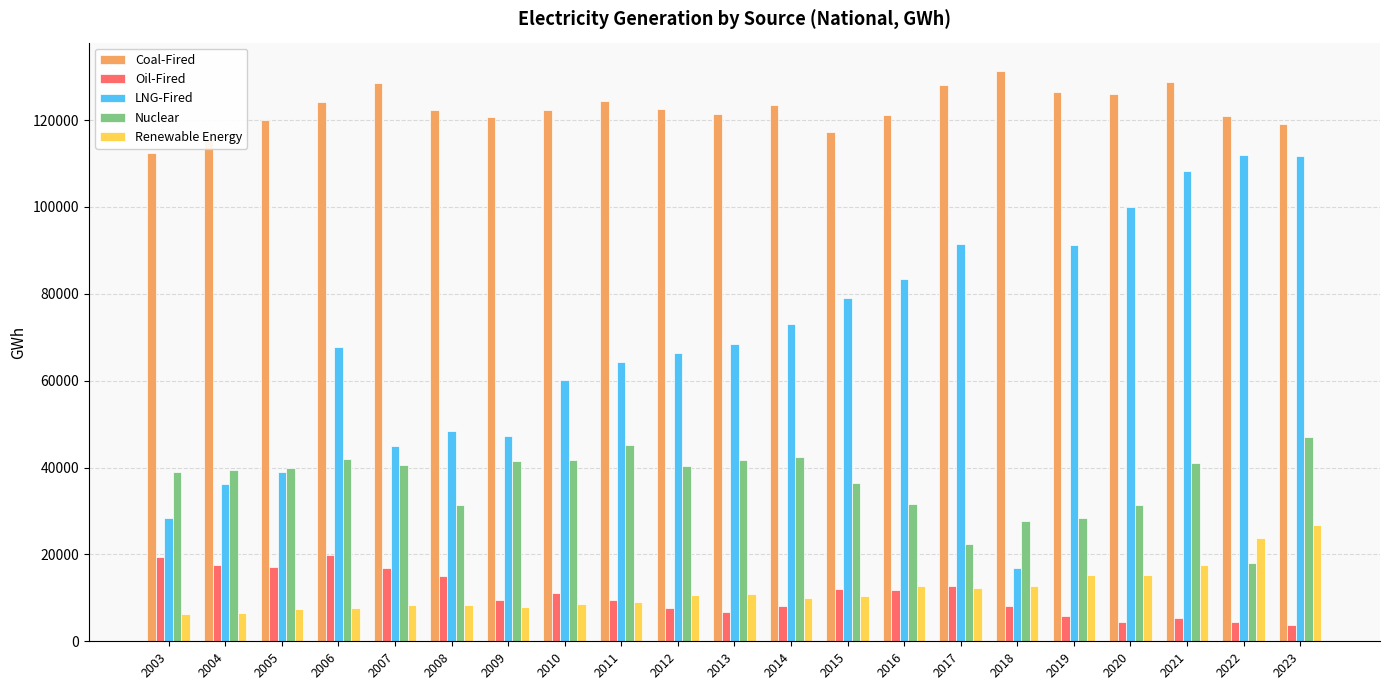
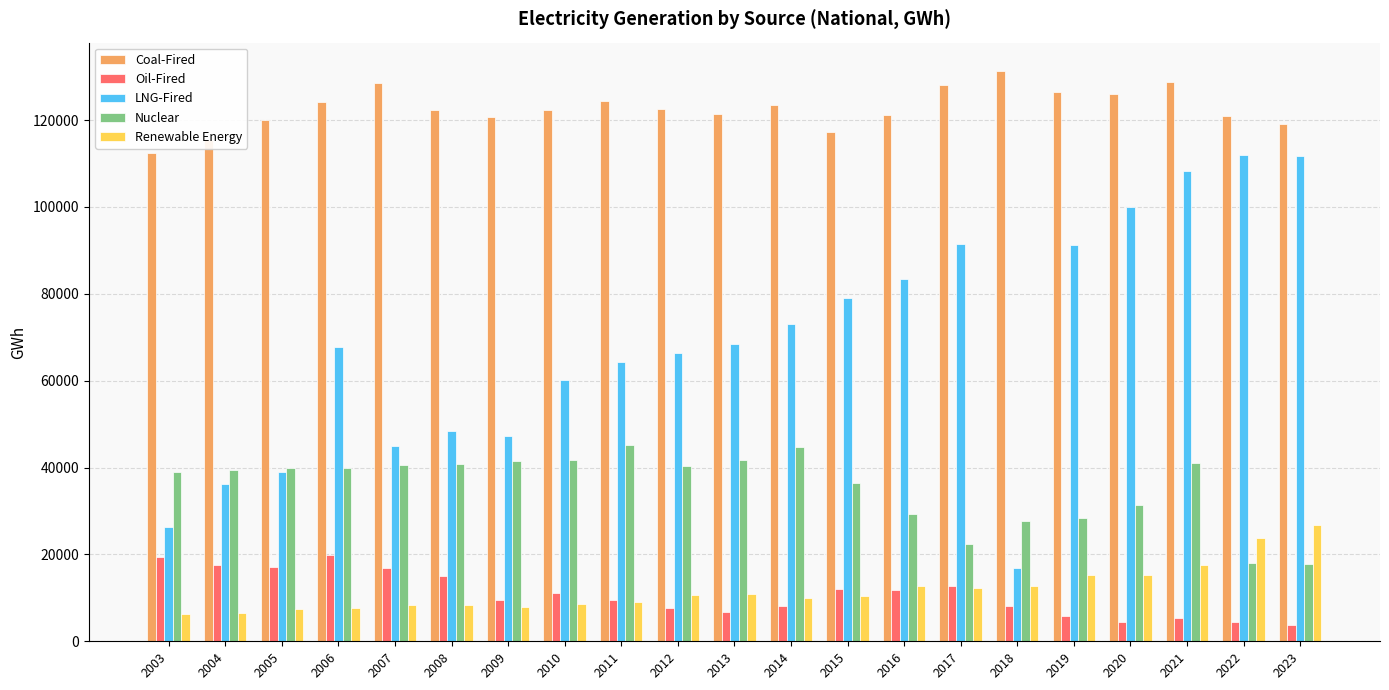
LNG-Fired, 2003: 28000 -> 26000
Nuclear, 2006: 42000 -> 40000
Nuclear, 2008: 31000 -> 41000
Nuclear, 2014: 42000 -> 45000
Nuclear, 2016: 32000 -> 29000
Nuclear, 2023: 47000 -> 18000
